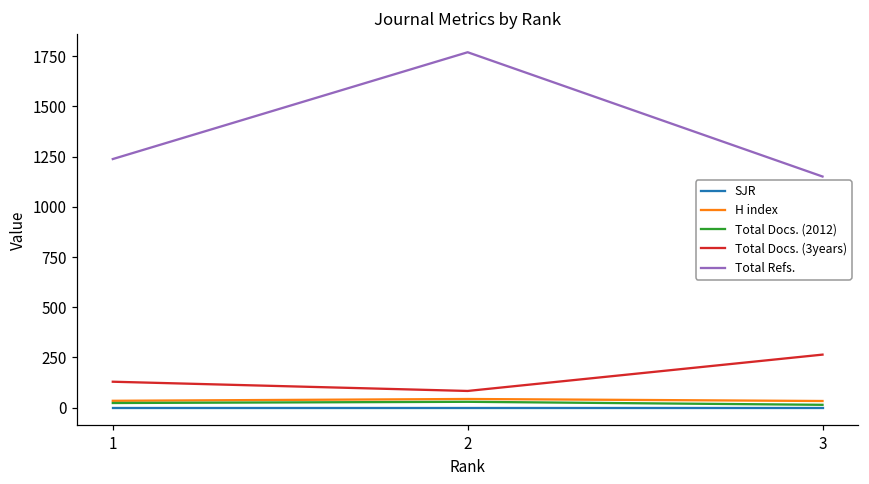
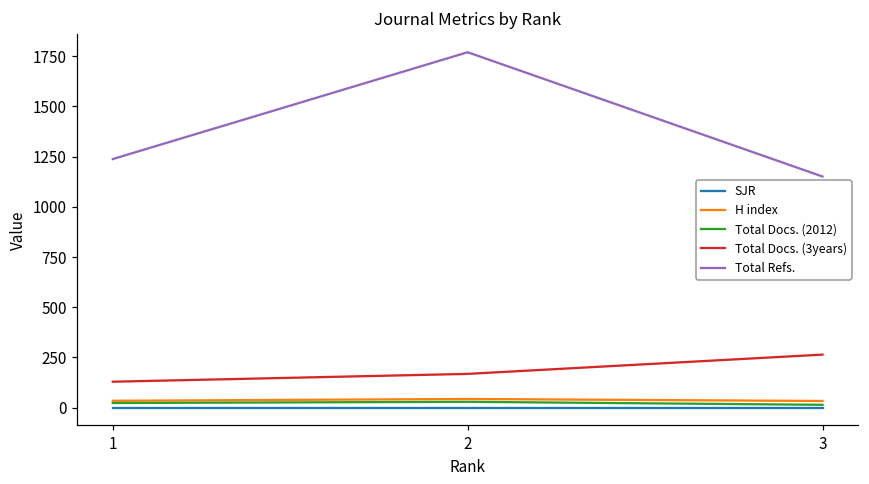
Total Docs. (3years), 2: 80 -> 170
